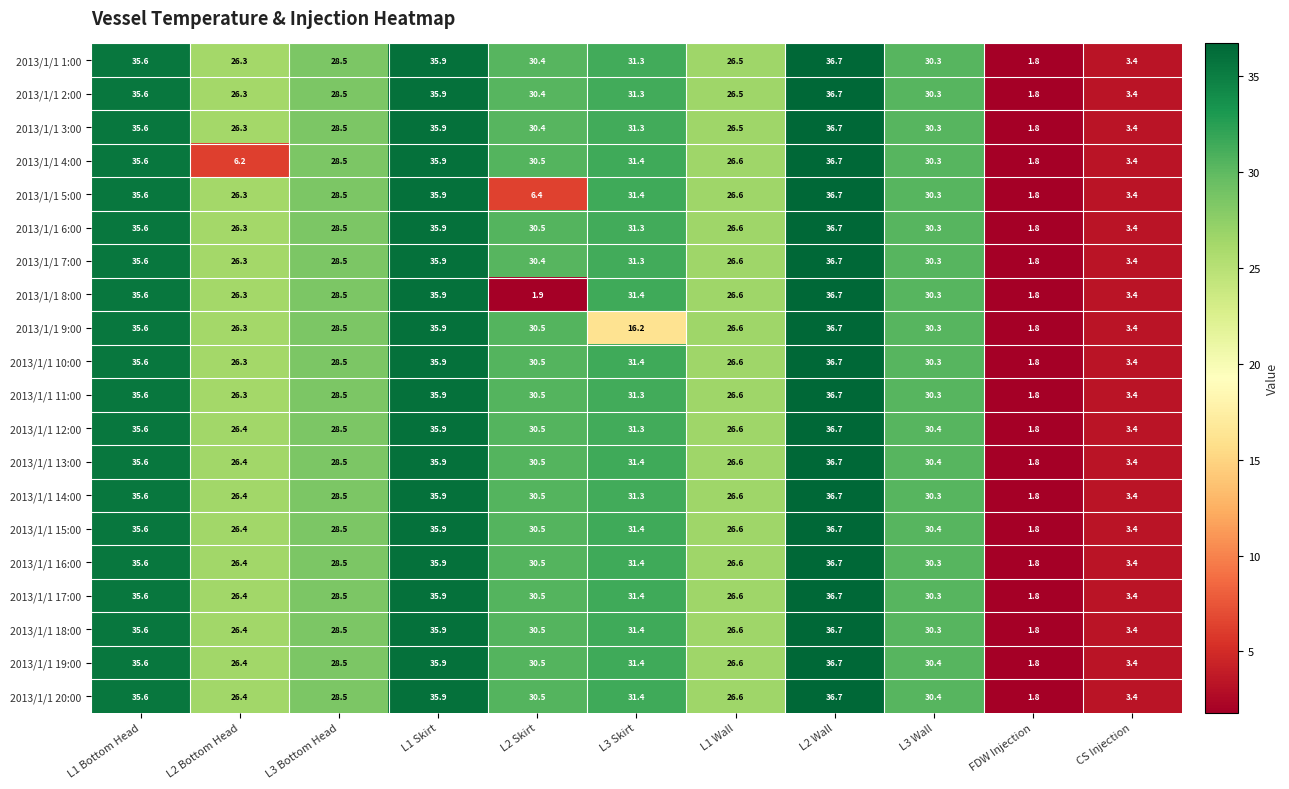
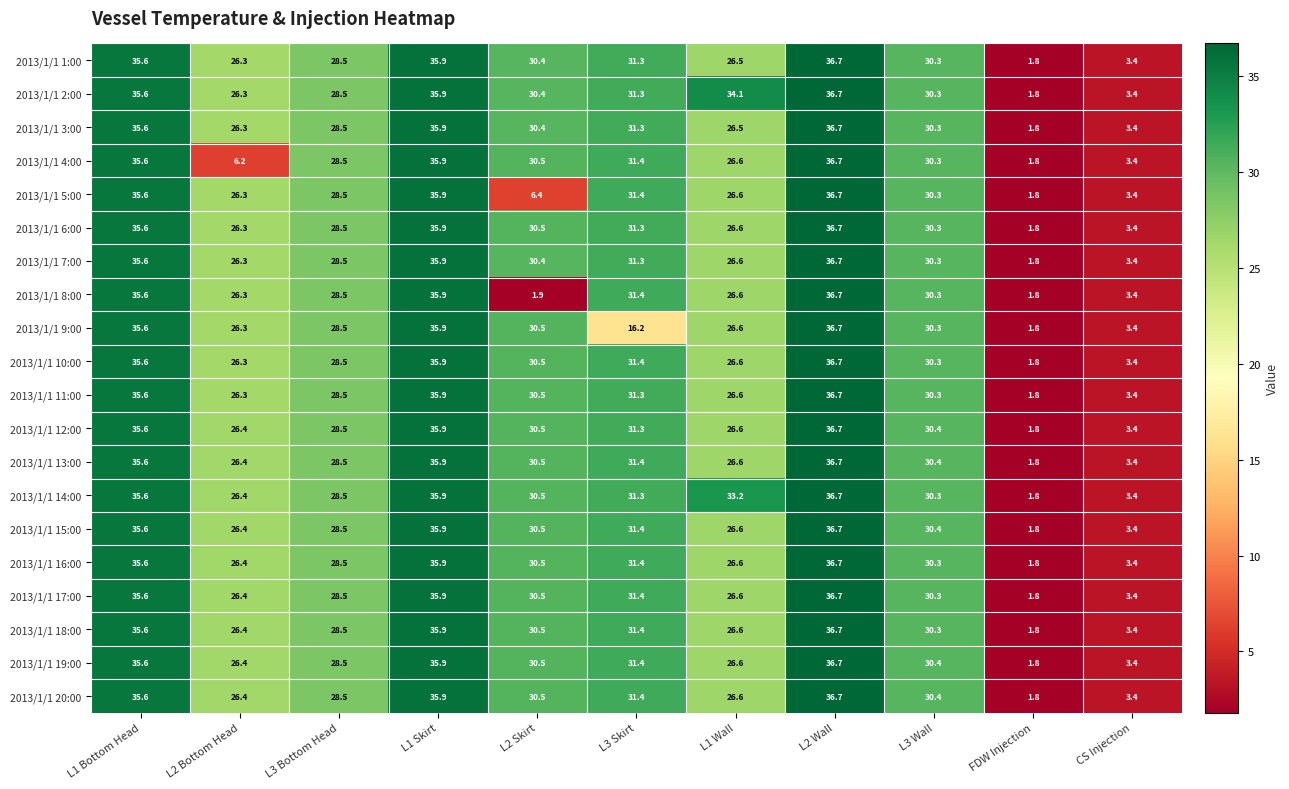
2013/1/1 2:00, L1 Wall: 26.5 -> 34.1
2013/1/1 14:00, L1 Wall: 26.6 -> 33.2
